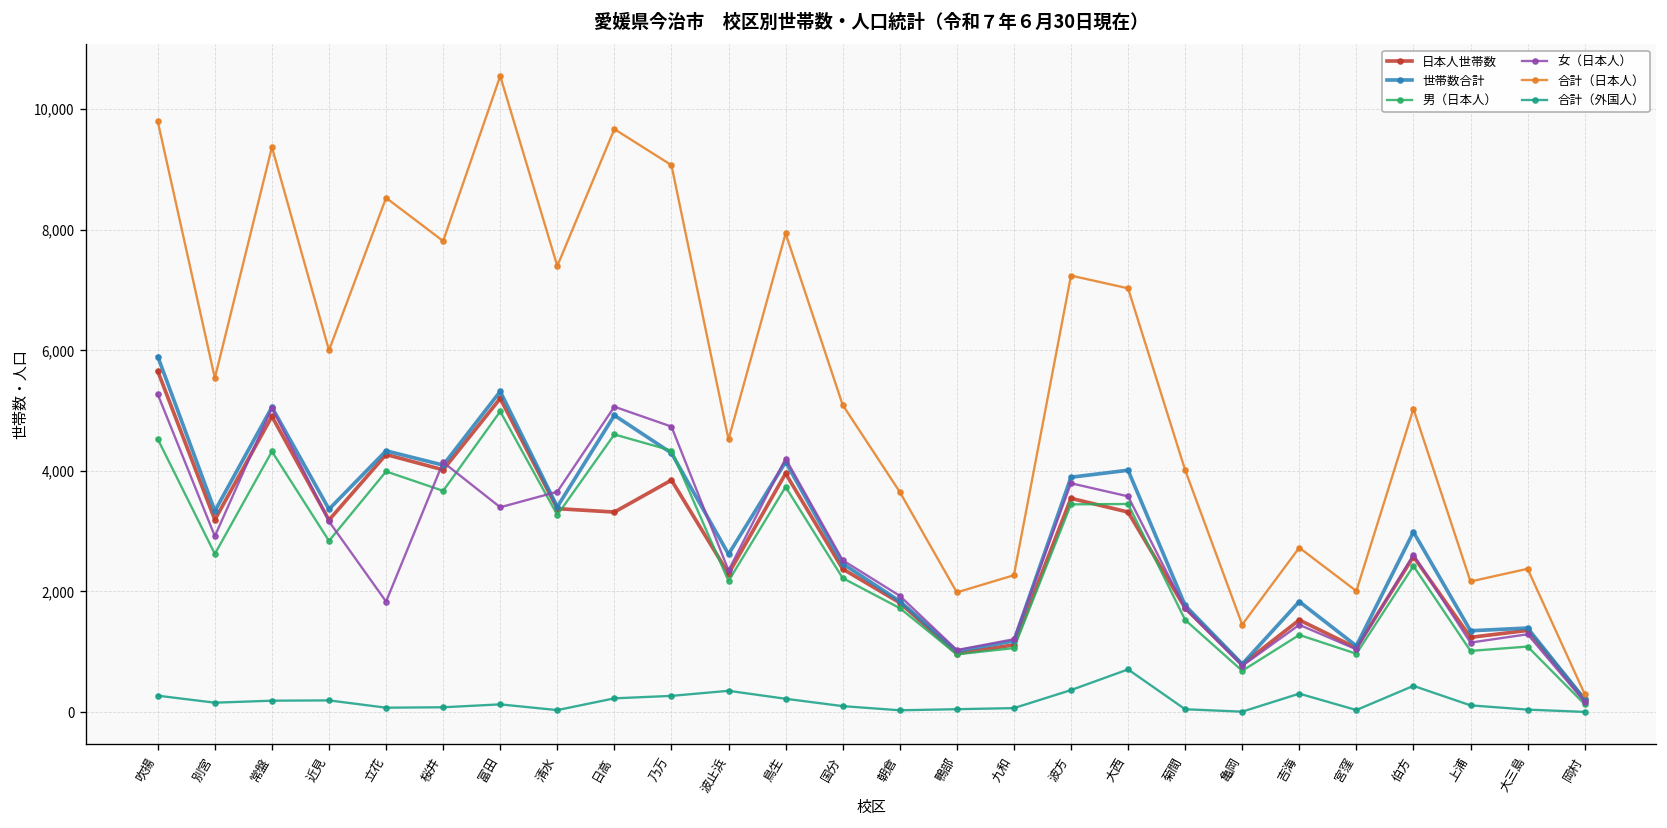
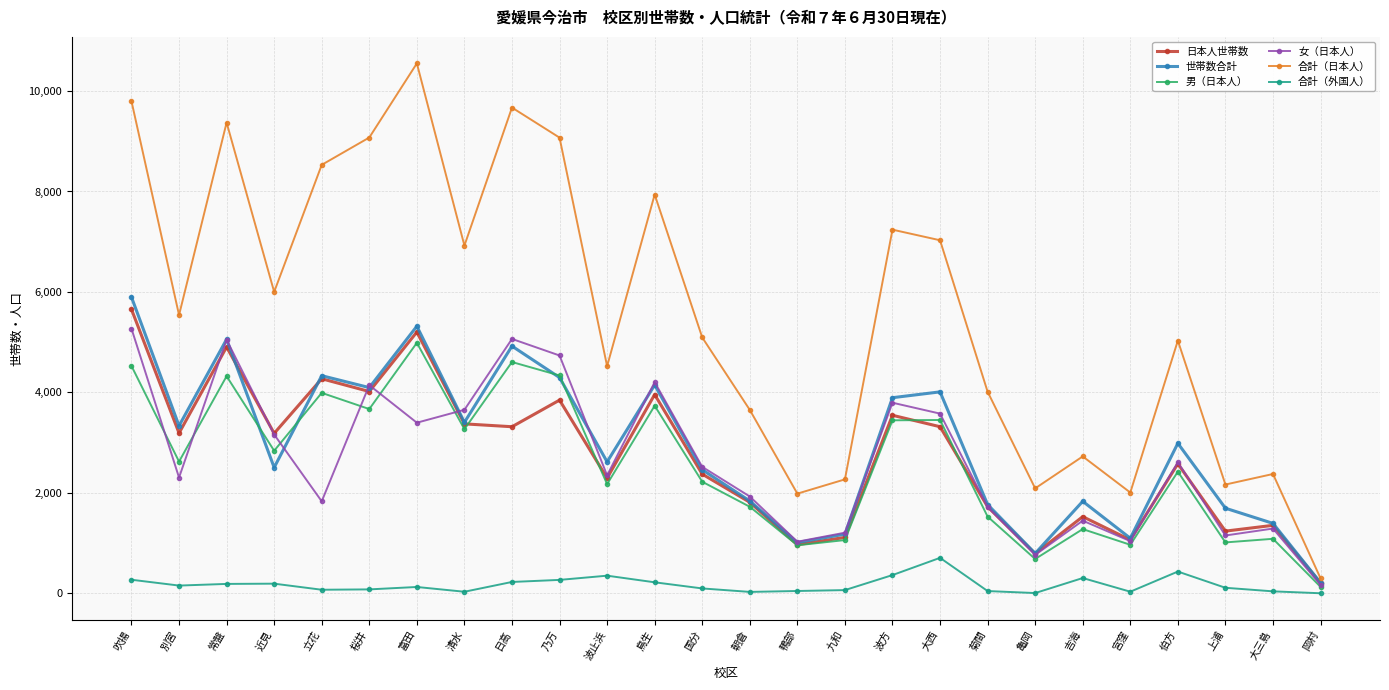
女（日本人）, 別宮: 2,900 -> 2,300
世帯数合計, 近見: 3,400 -> 2,500
合計（日本人）, 桜井: 7,800 -> 9,100
合計（日本人）, 清水: 7,400 -> 6,900
合計（日本人）, 亀岡: 1,500 -> 2,100
世帯数合計, 上浦: 1,300 -> 1,700
